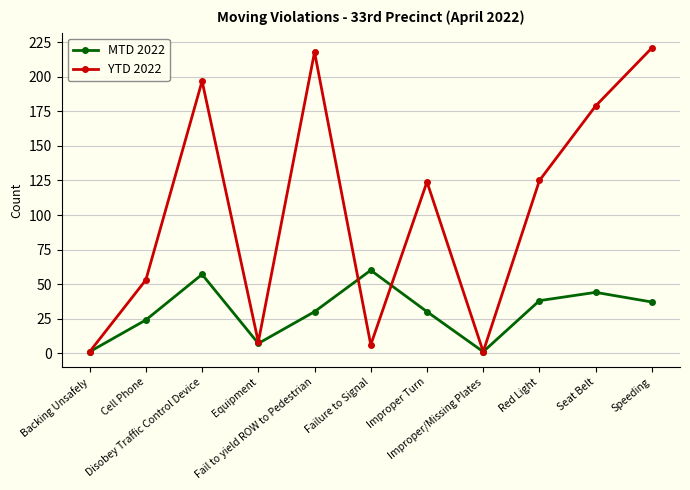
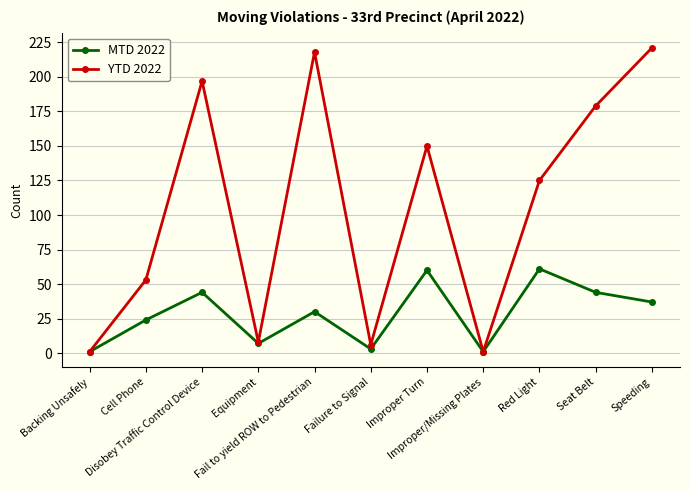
MTD 2022, Disobey Traffic Control Device: 57 -> 44
MTD 2022, Failure to Signal: 60 -> 3
MTD 2022, Improper Turn: 30 -> 60
YTD 2022, Improper Turn: 124 -> 150
MTD 2022, Red Light: 38 -> 61
